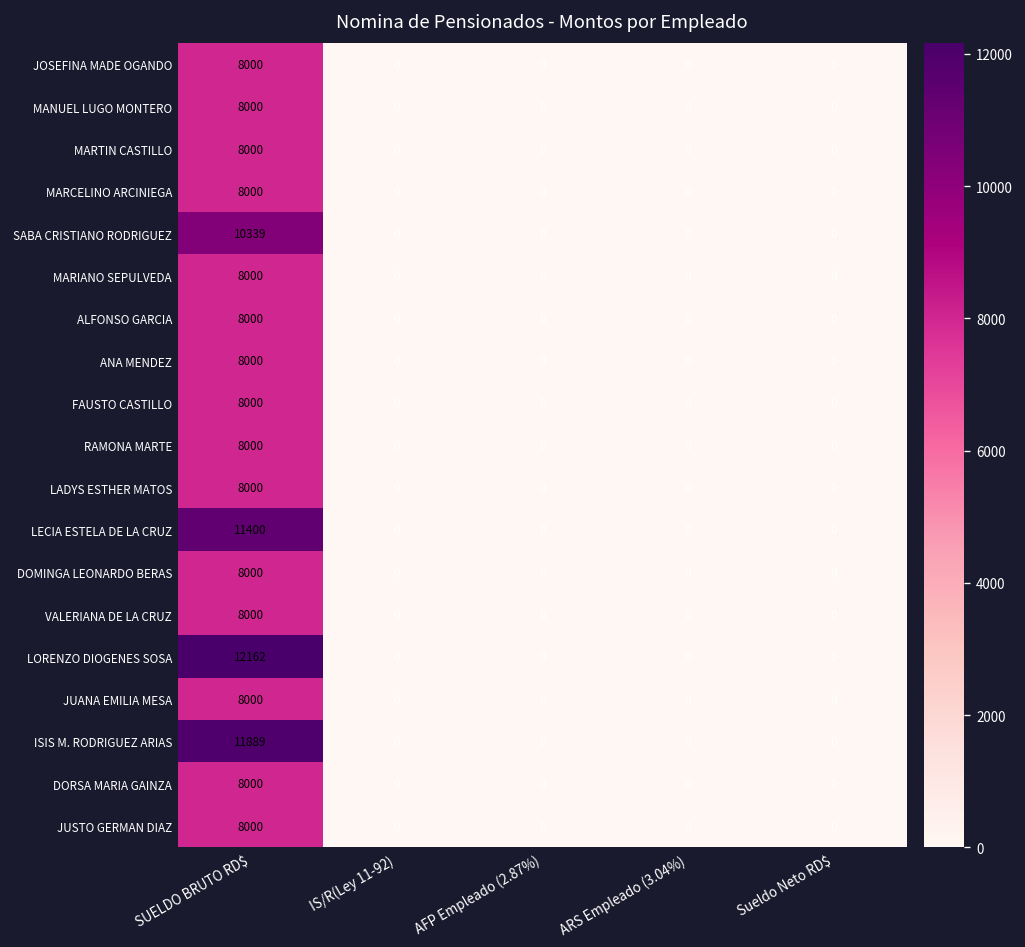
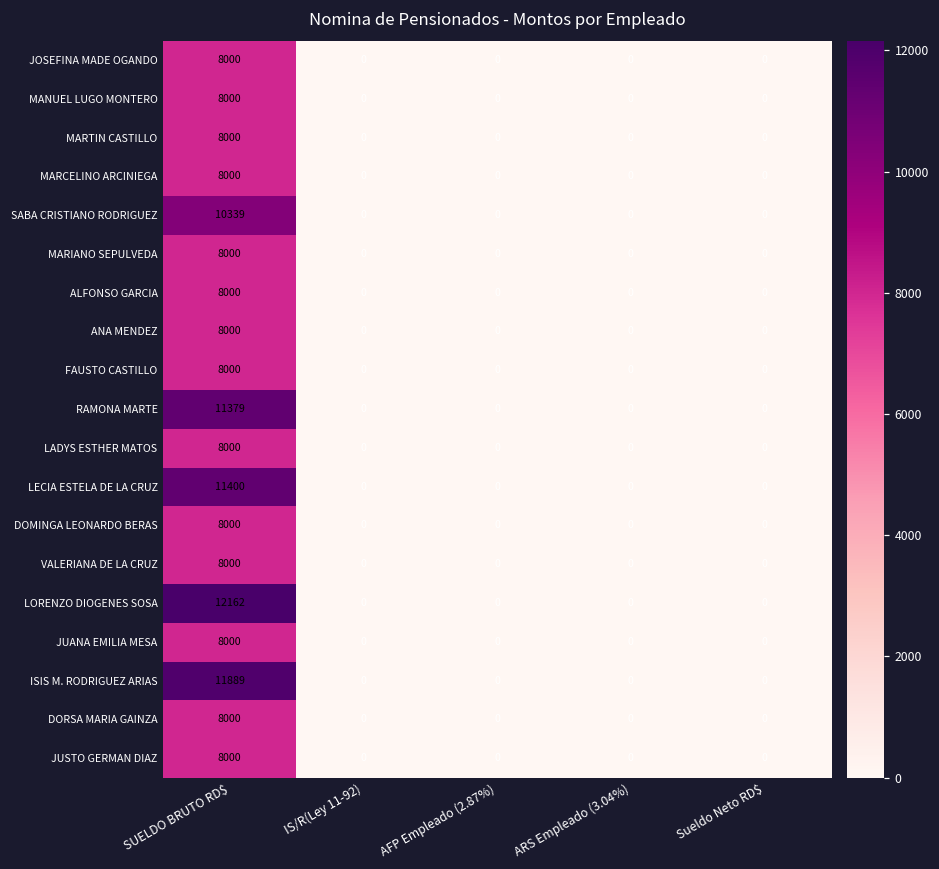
RAMONA MARTE, SUELDO BRUTO RD$: 8000 -> 11379
